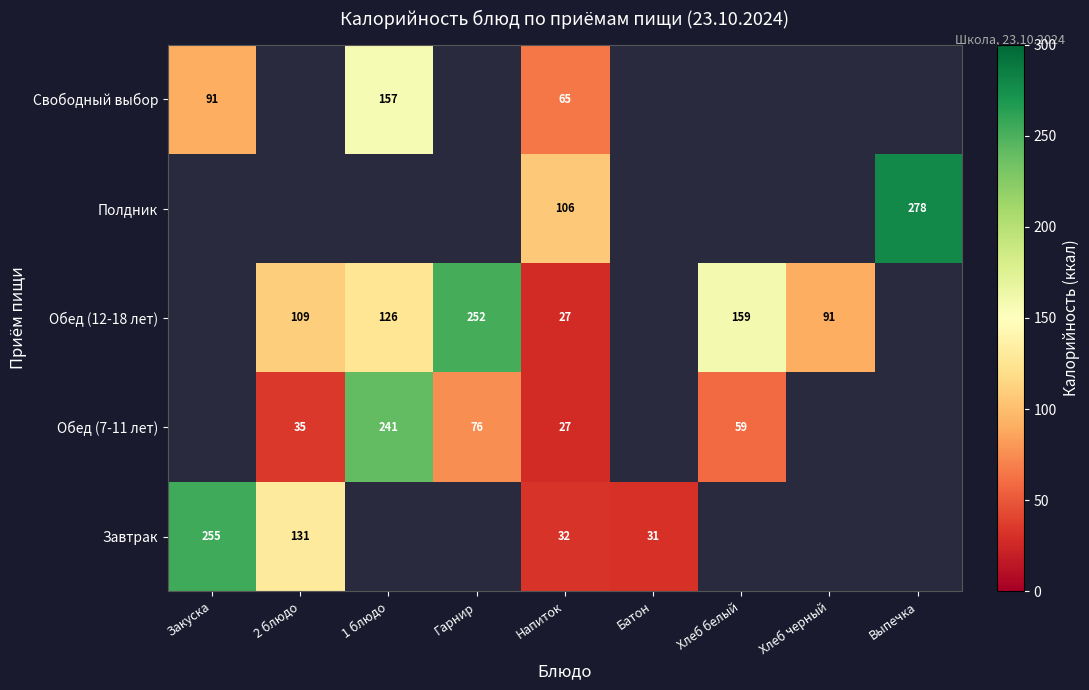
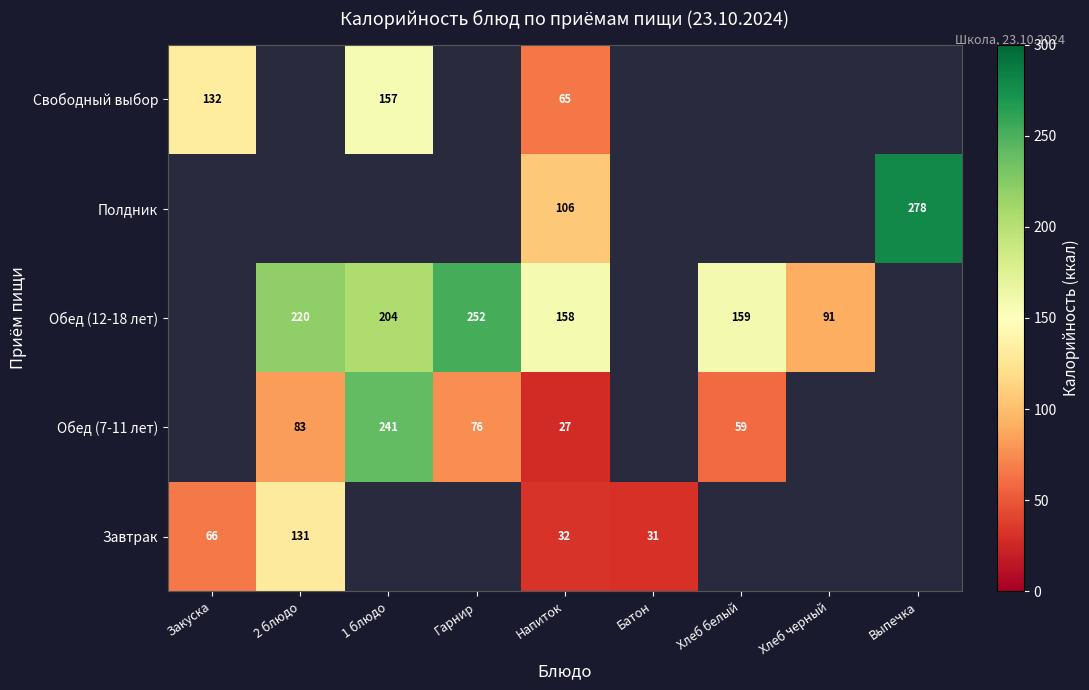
Свободный выбор, Закуска: 91 -> 132
Обед (12-18 лет), 2 блюдо: 109 -> 220
Обед (12-18 лет), 1 блюдо: 126 -> 204
Обед (12-18 лет), Напиток: 27 -> 158
Обед (7-11 лет), 2 блюдо: 35 -> 83
Завтрак, Закуска: 255 -> 66
